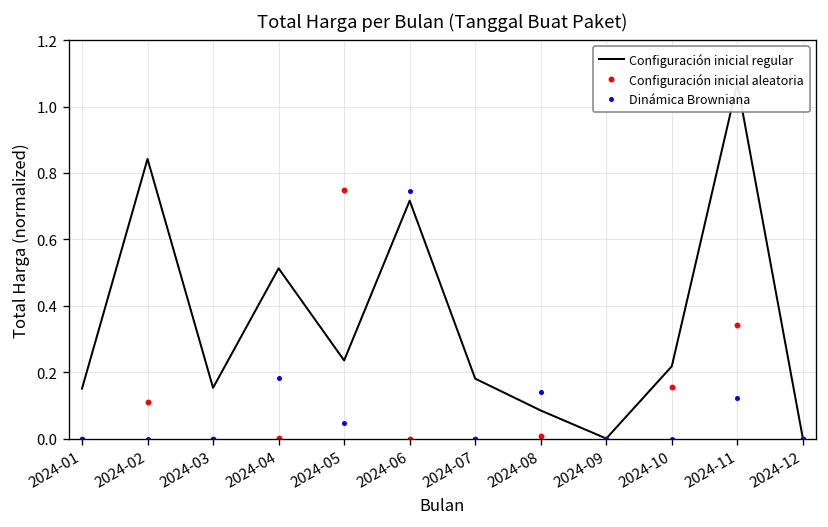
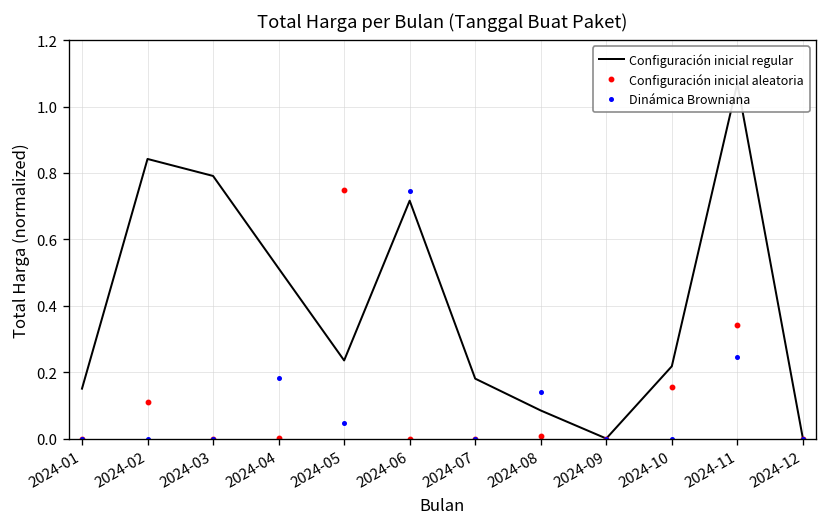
Configuración inicial regular, 2024-03: 0.15 -> 0.79
Dinámica Browniana, 2024-11: 0.12 -> 0.25
